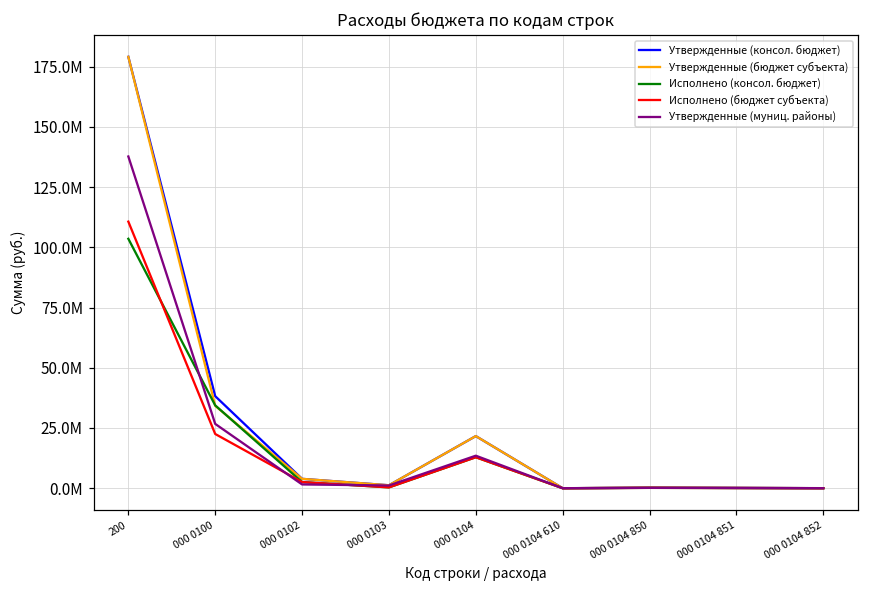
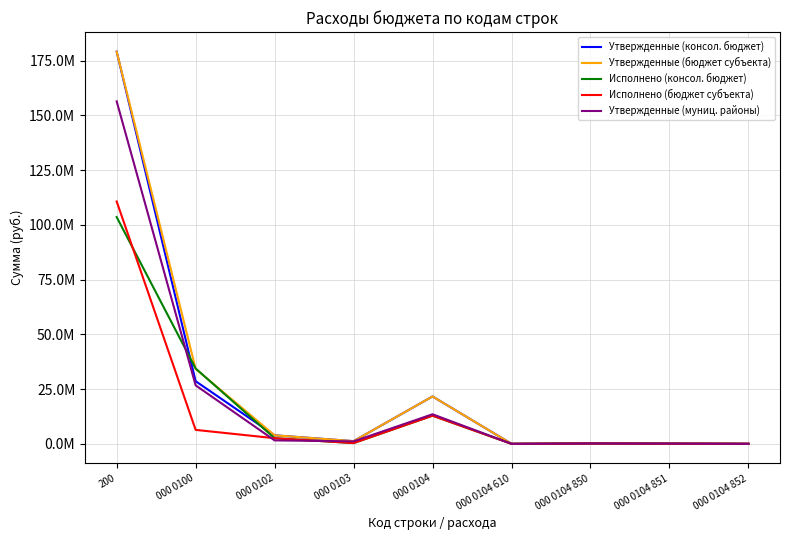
Утвержденные (муниц. районы), 200: 138000000 -> 156000000
Утвержденные (консол. бюджет), 000 0100: 38000000 -> 29000000
Исполнено (бюджет субъекта), 000 0100: 23000000 -> 6000000
